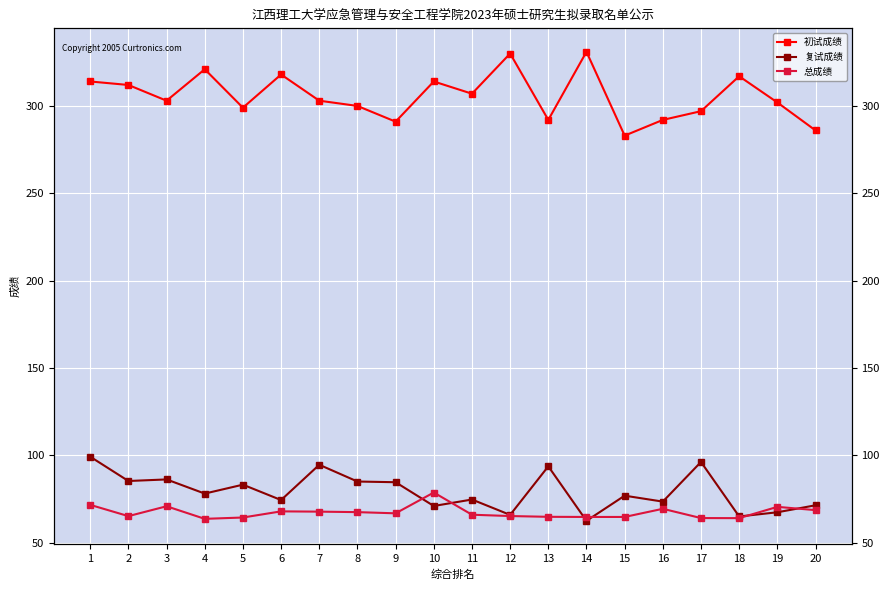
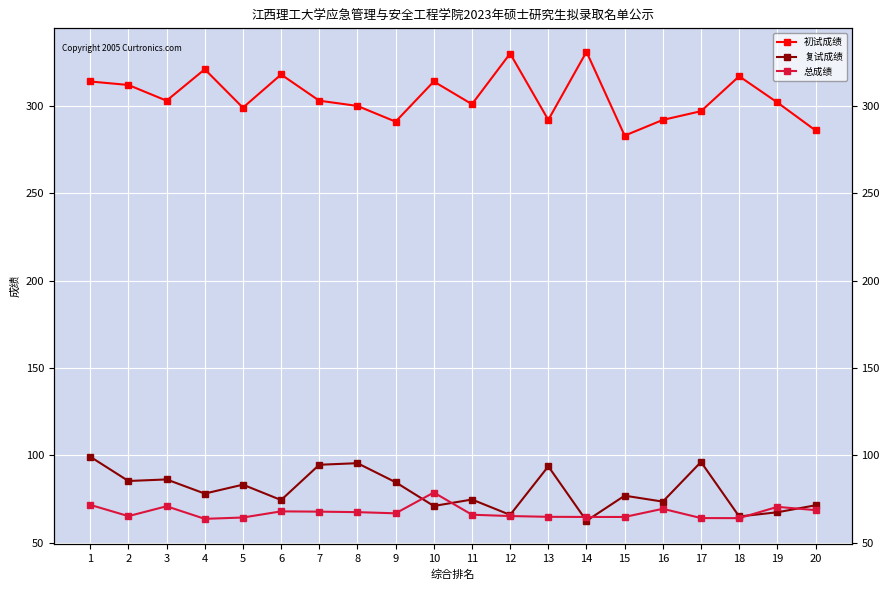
复试成绩, 8: 85 -> 96
初试成绩, 11: 307 -> 301
